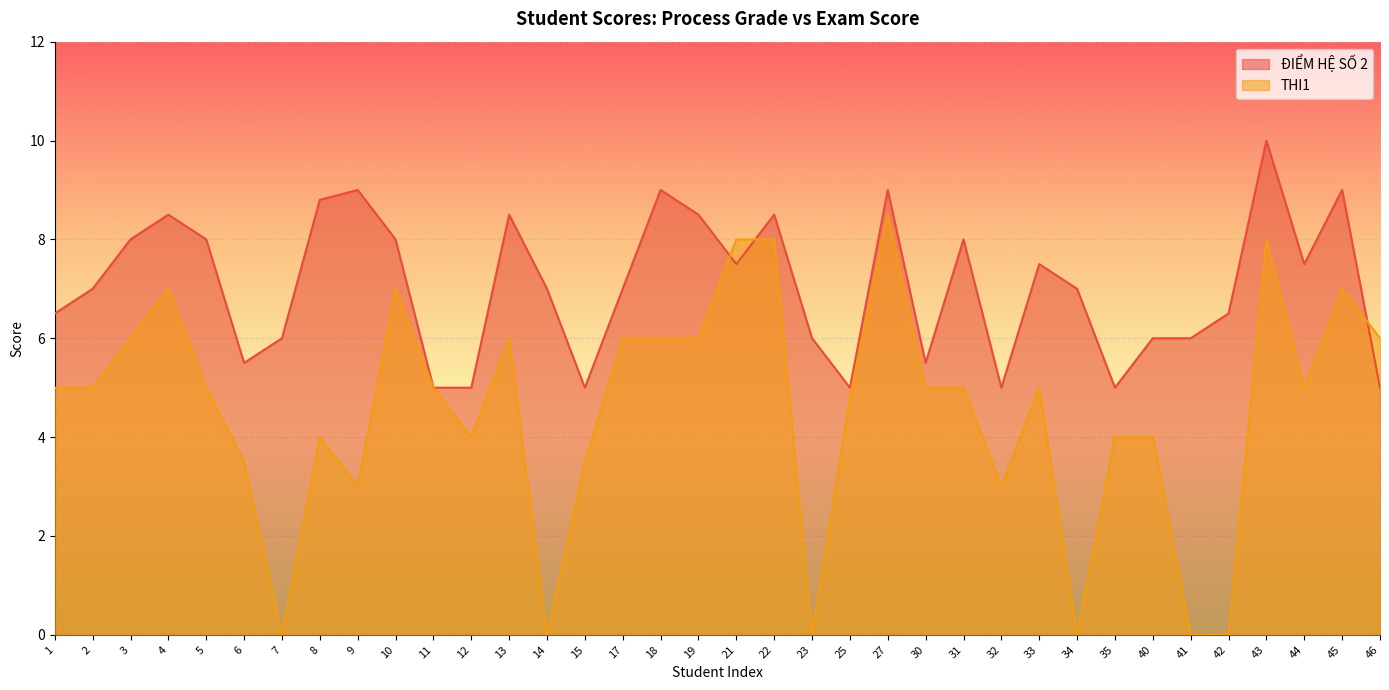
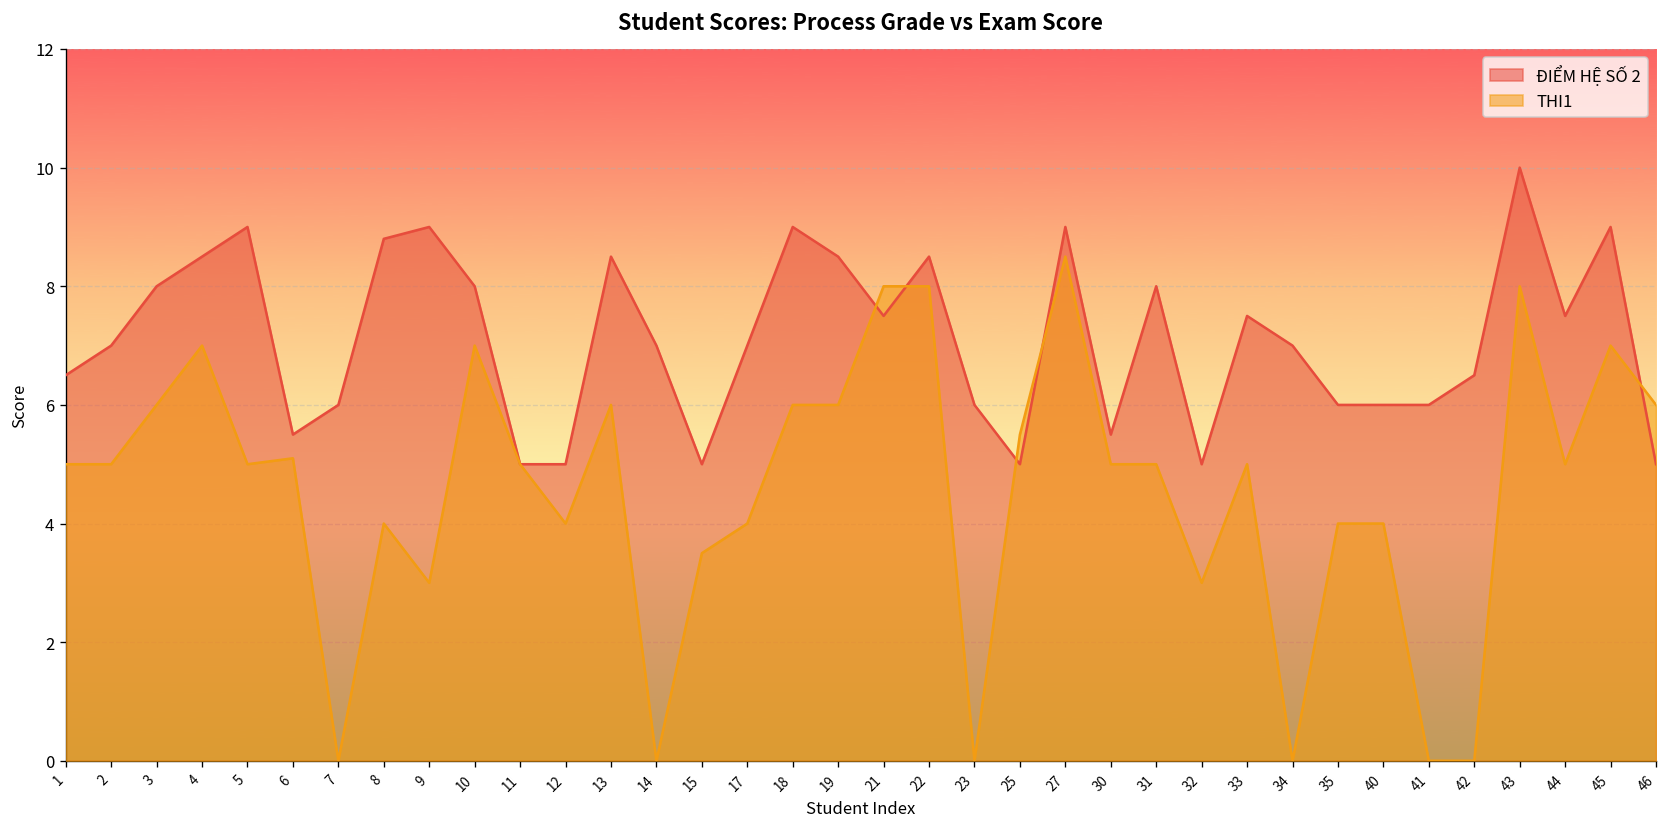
ĐIỂM HỆ SỐ 2, 5: 8 -> 9
THI1, 6: 3.5 -> 5.1
THI1, 17: 6 -> 4
THI1, 25: 4.8 -> 5.5
ĐIỂM HỆ SỐ 2, 35: 5 -> 6
